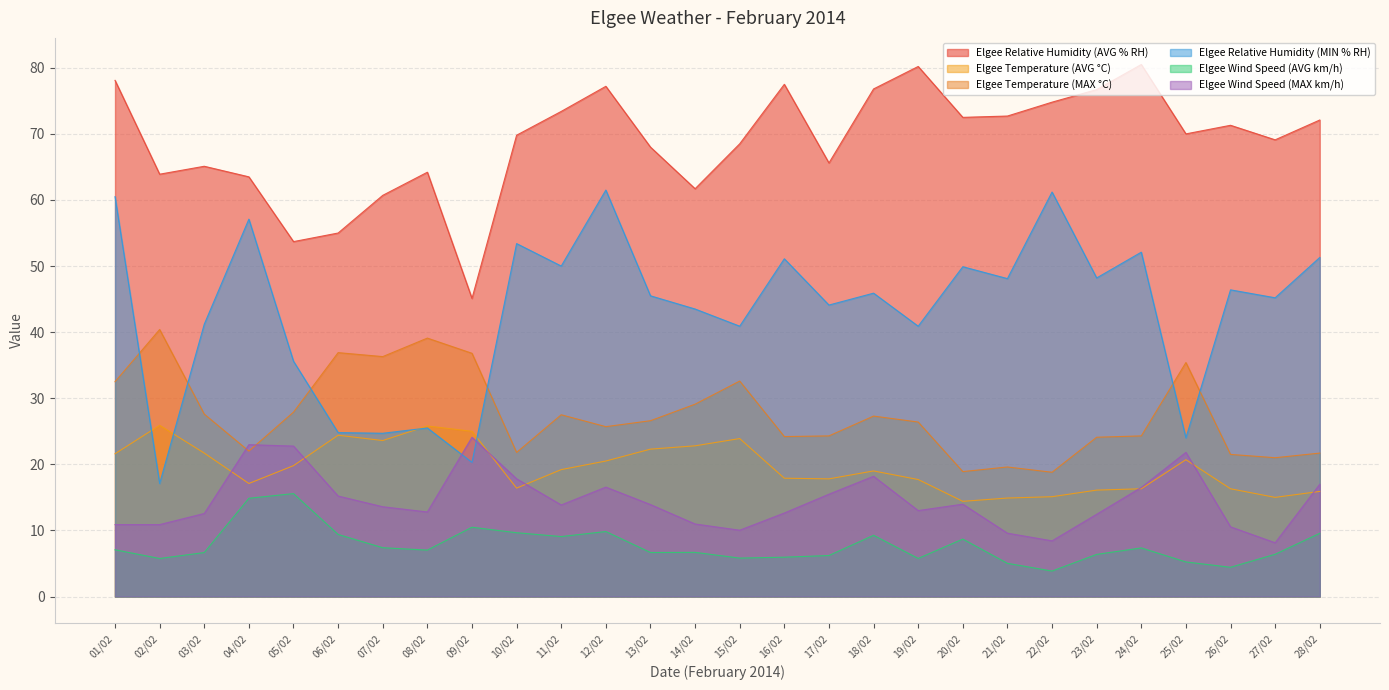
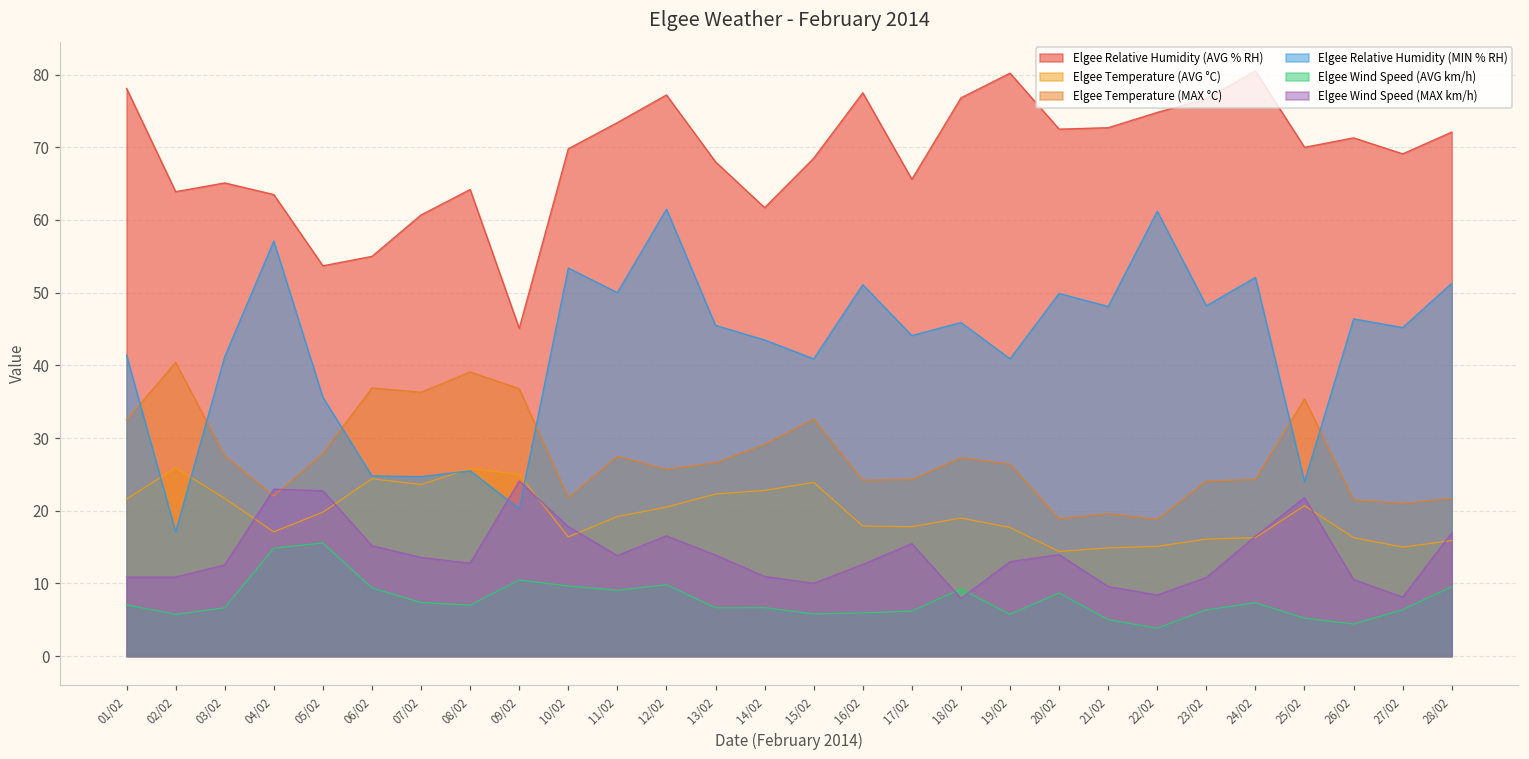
Elgee Relative Humidity (MIN % RH), 01/02: 61 -> 41
Elgee Wind Speed (MAX km/h), 18/02: 18 -> 8
Elgee Wind Speed (MAX km/h), 23/02: 12 -> 11
